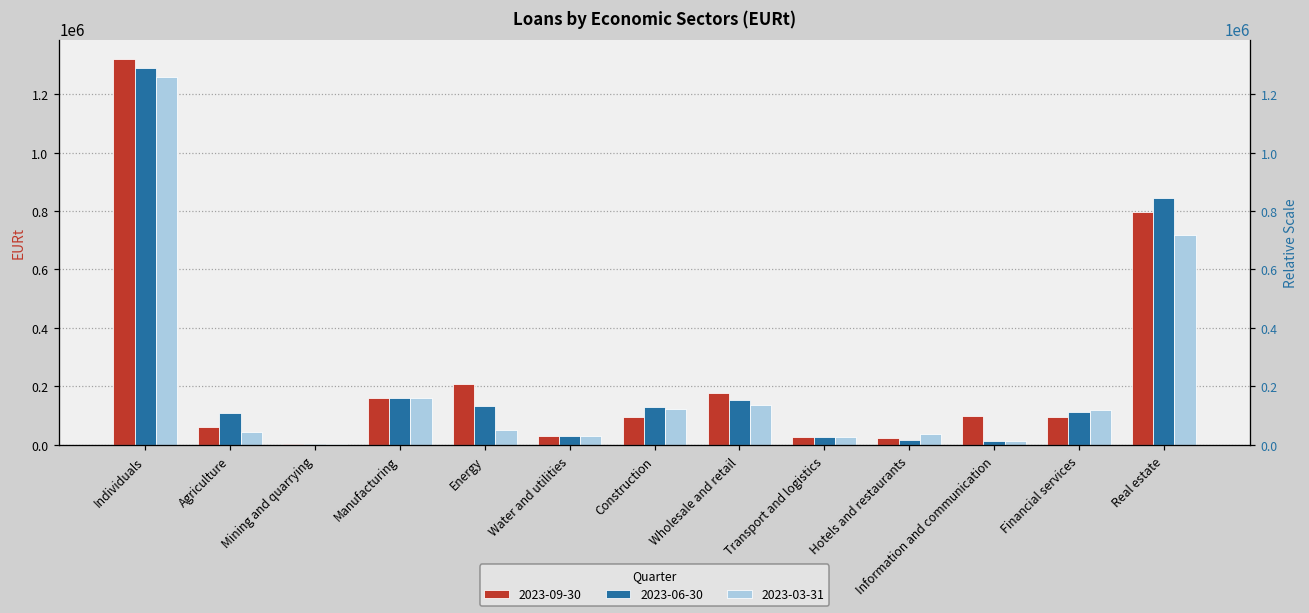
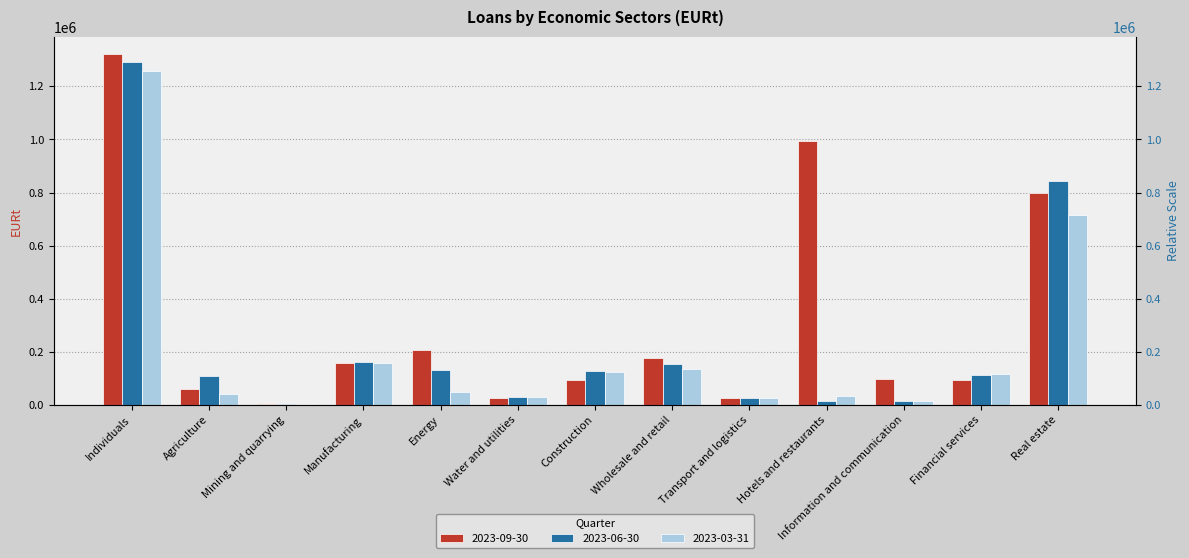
2023-09-30, Hotels and restaurants: 20000 -> 1000000
